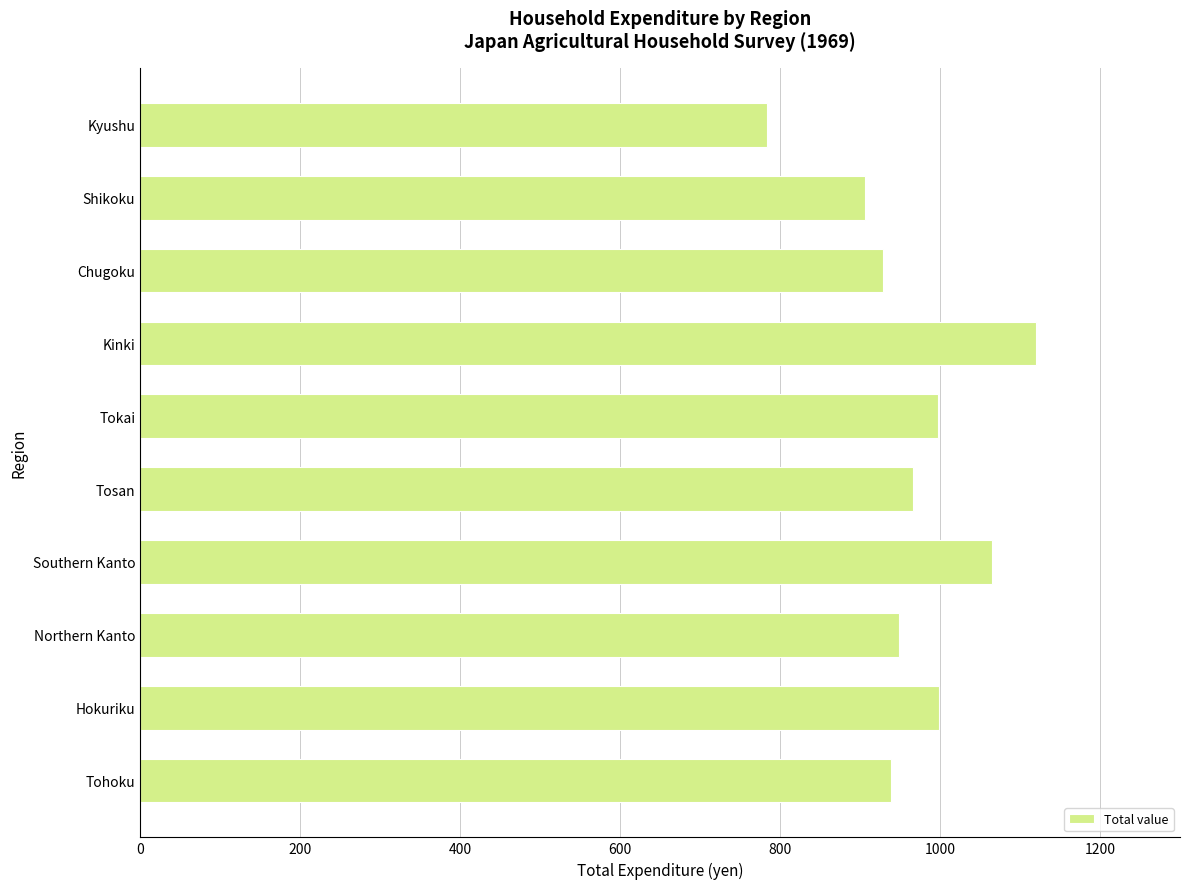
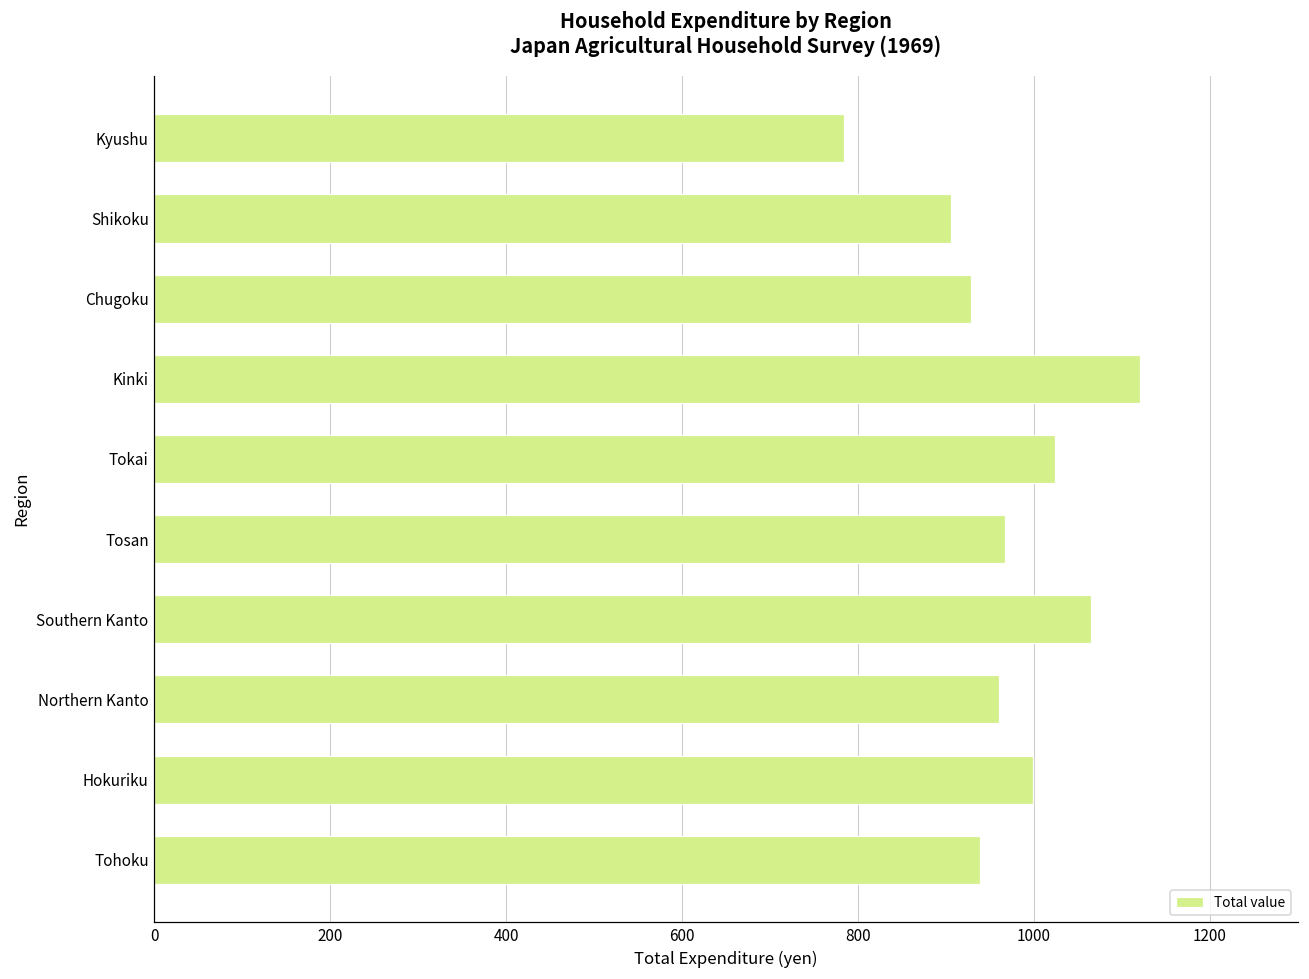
Tokai: 1000 -> 1020
Northern Kanto: 950 -> 960
